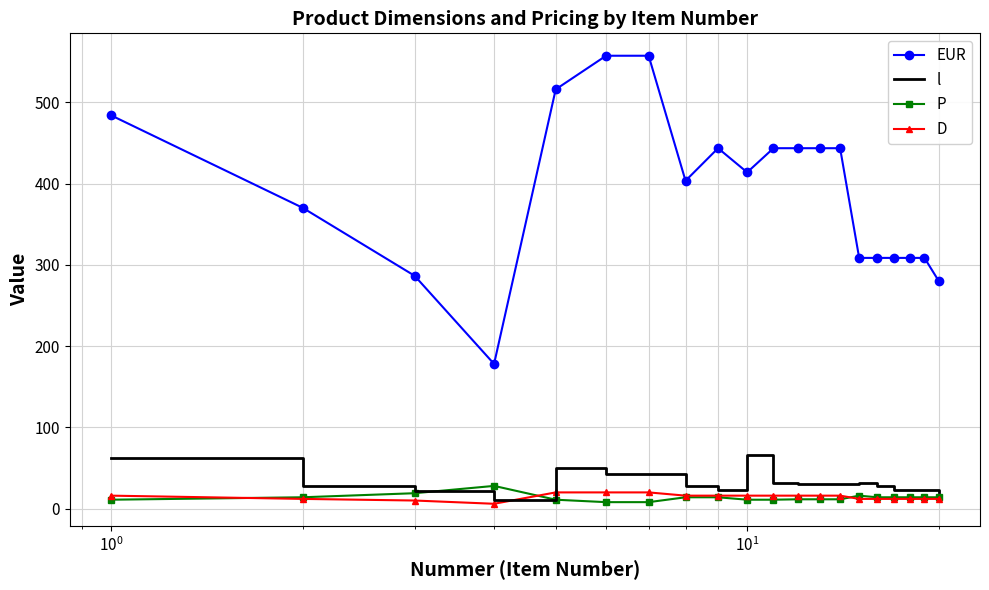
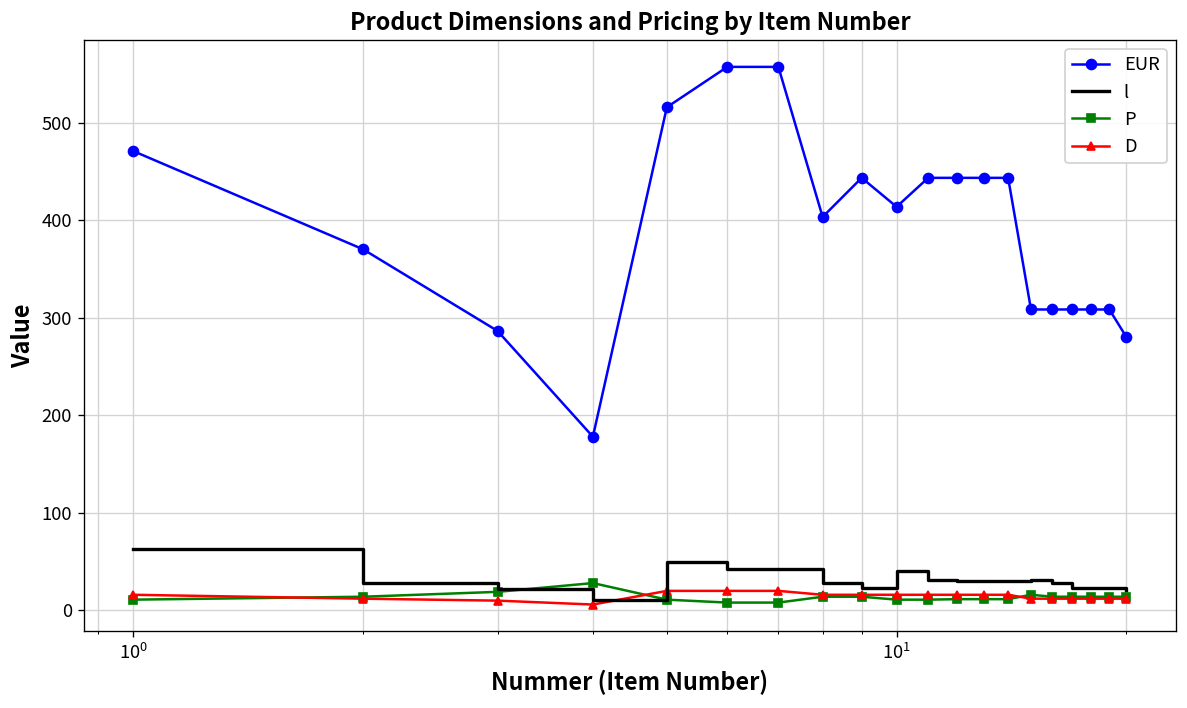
EUR, 10^0: 480 -> 470
l, 10^1: 70 -> 40
